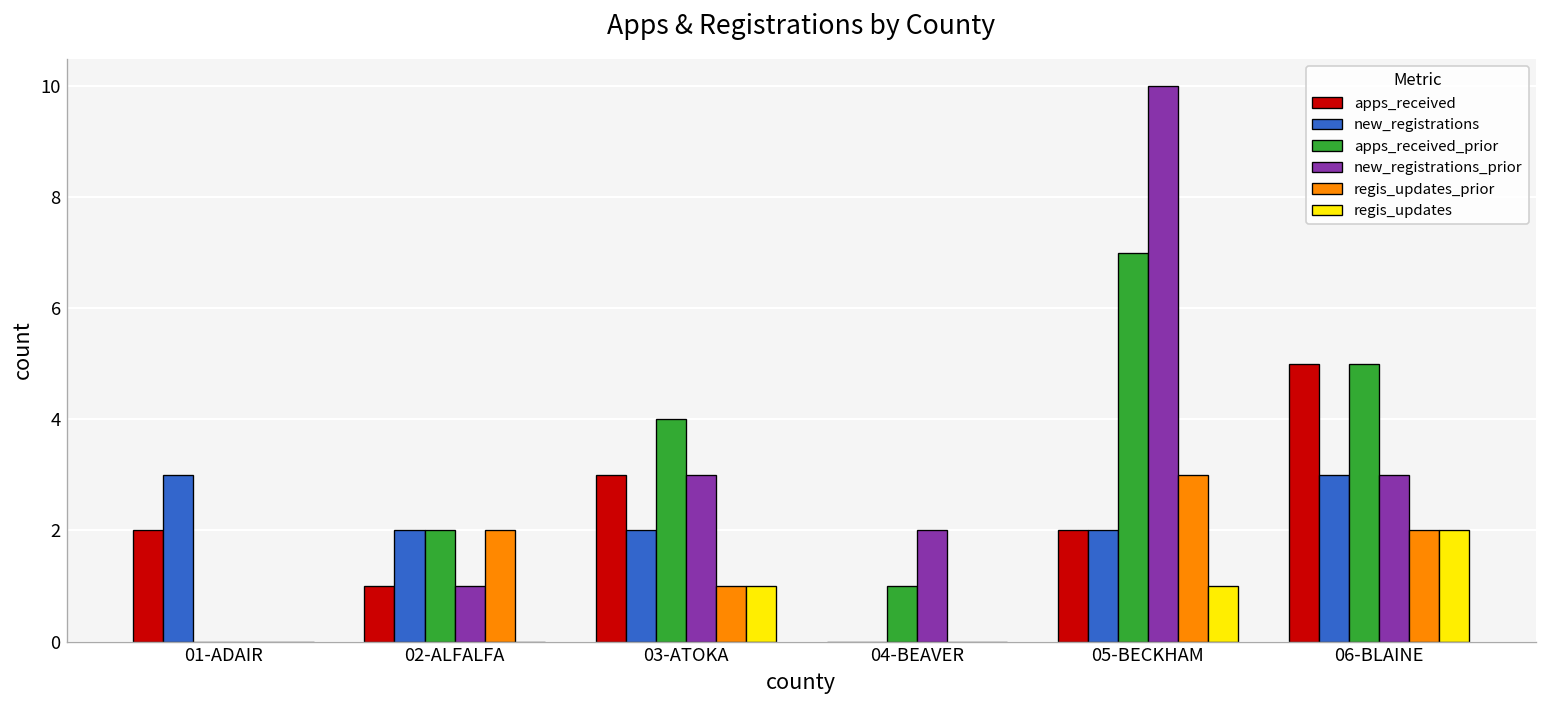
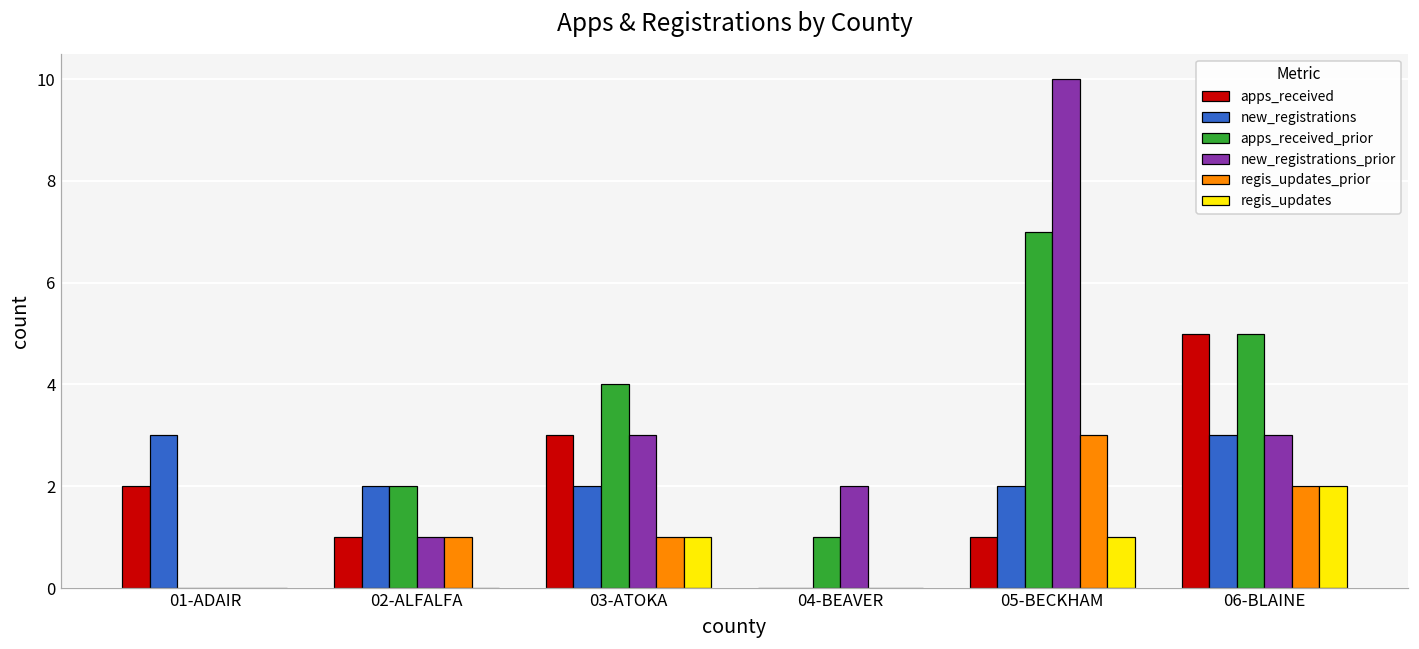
regis_updates_prior, 02-ALFALFA: 2 -> 1
apps_received, 05-BECKHAM: 2 -> 1
